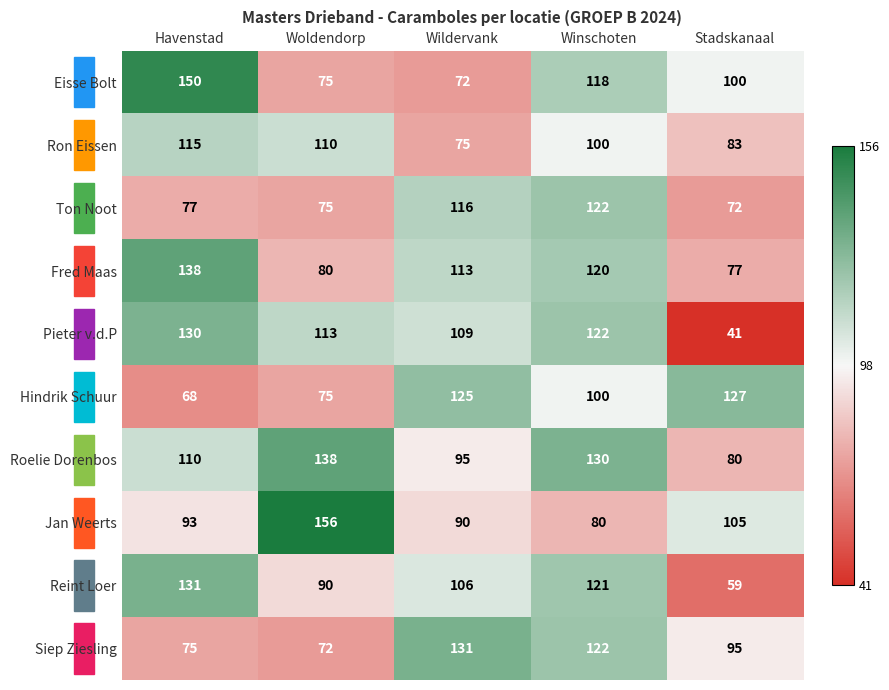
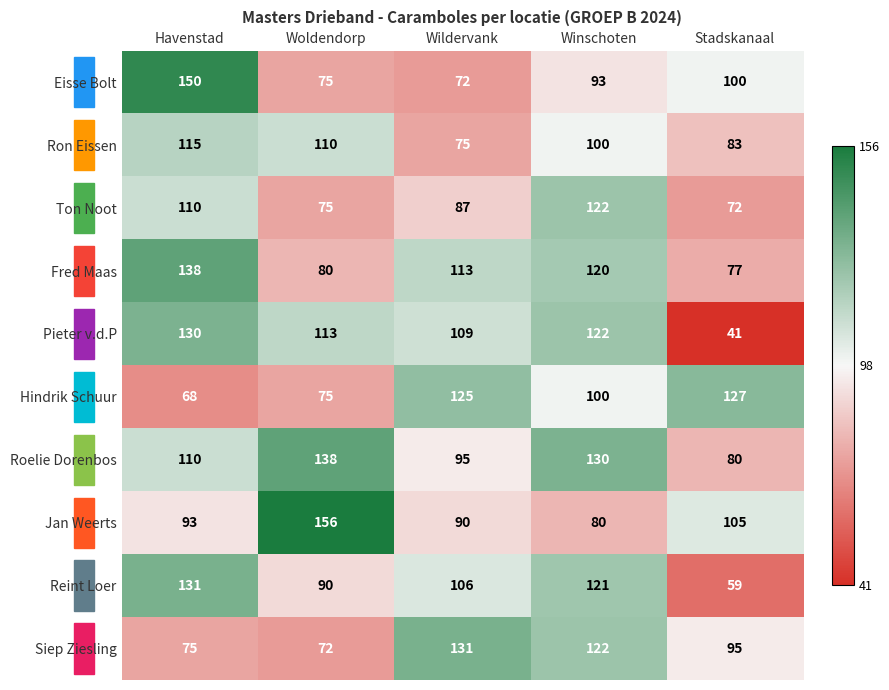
Eisse Bolt, Winschoten: 118 -> 93
Ton Noot, Havenstad: 77 -> 110
Ton Noot, Wildervank: 116 -> 87
